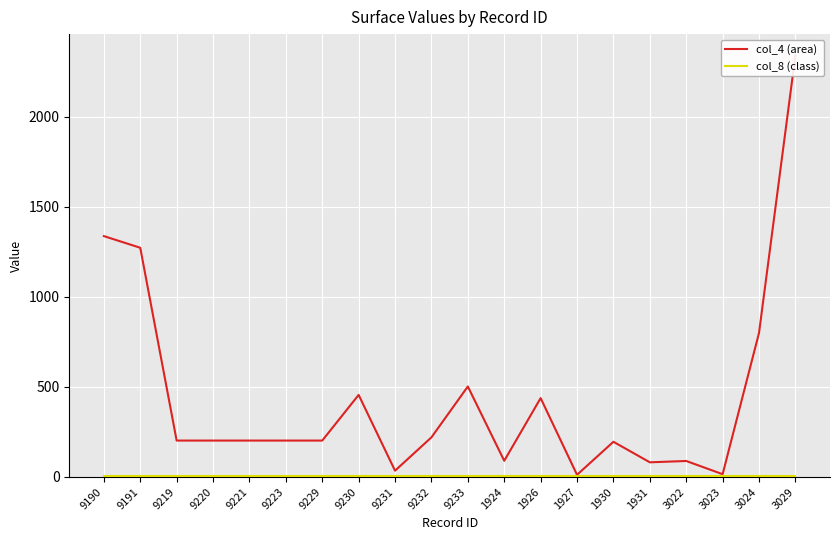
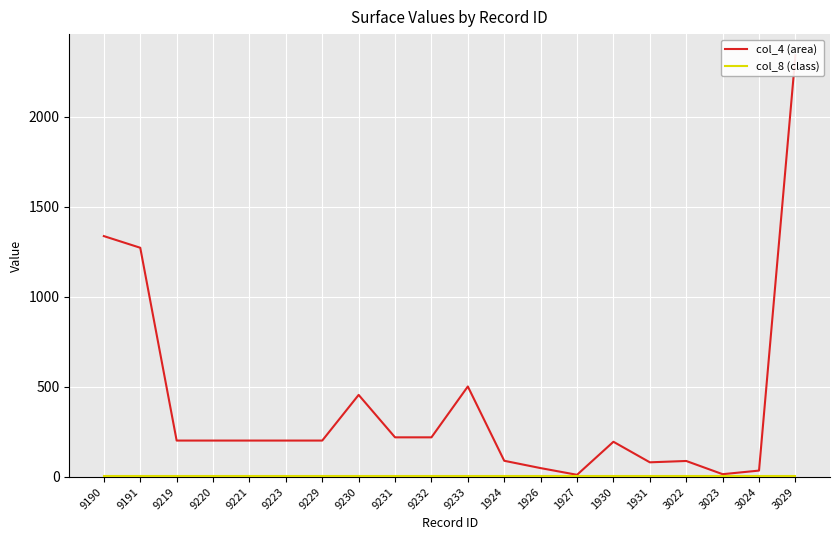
col_4 (area), 9231: 30 -> 220
col_4 (area), 1926: 440 -> 50
col_4 (area), 3024: 800 -> 40
